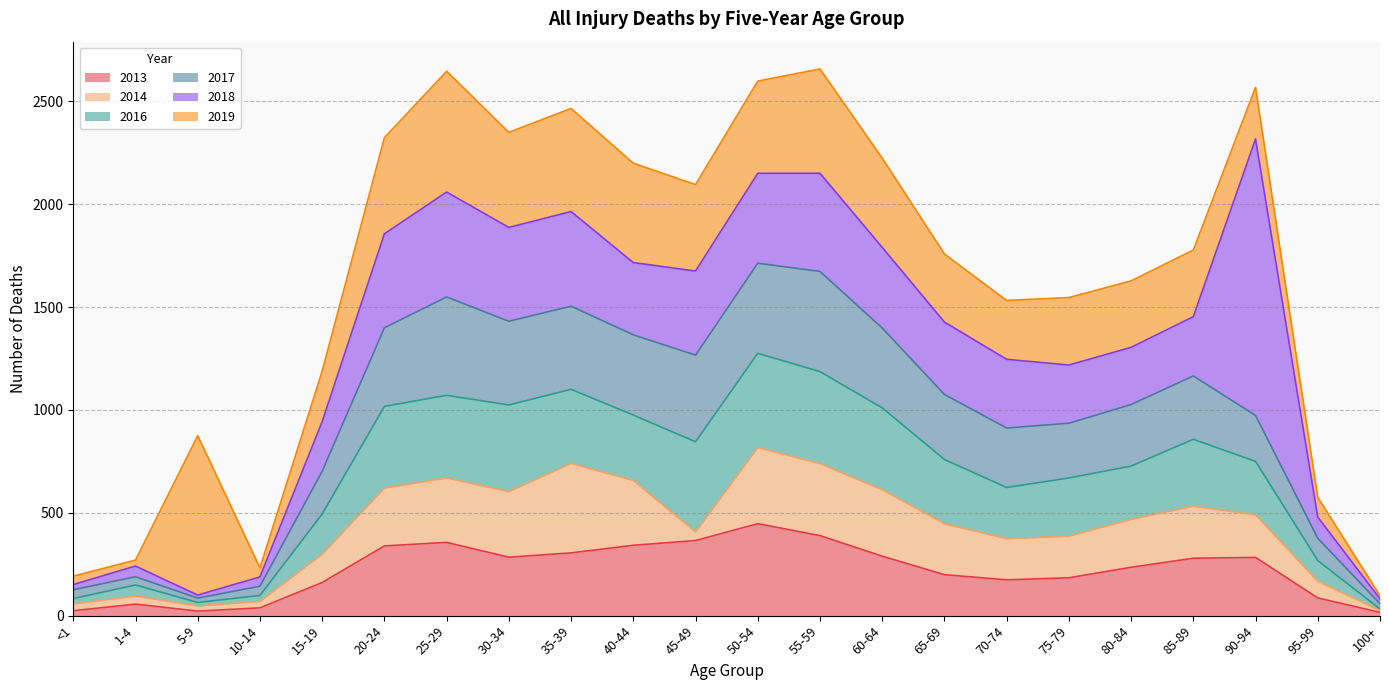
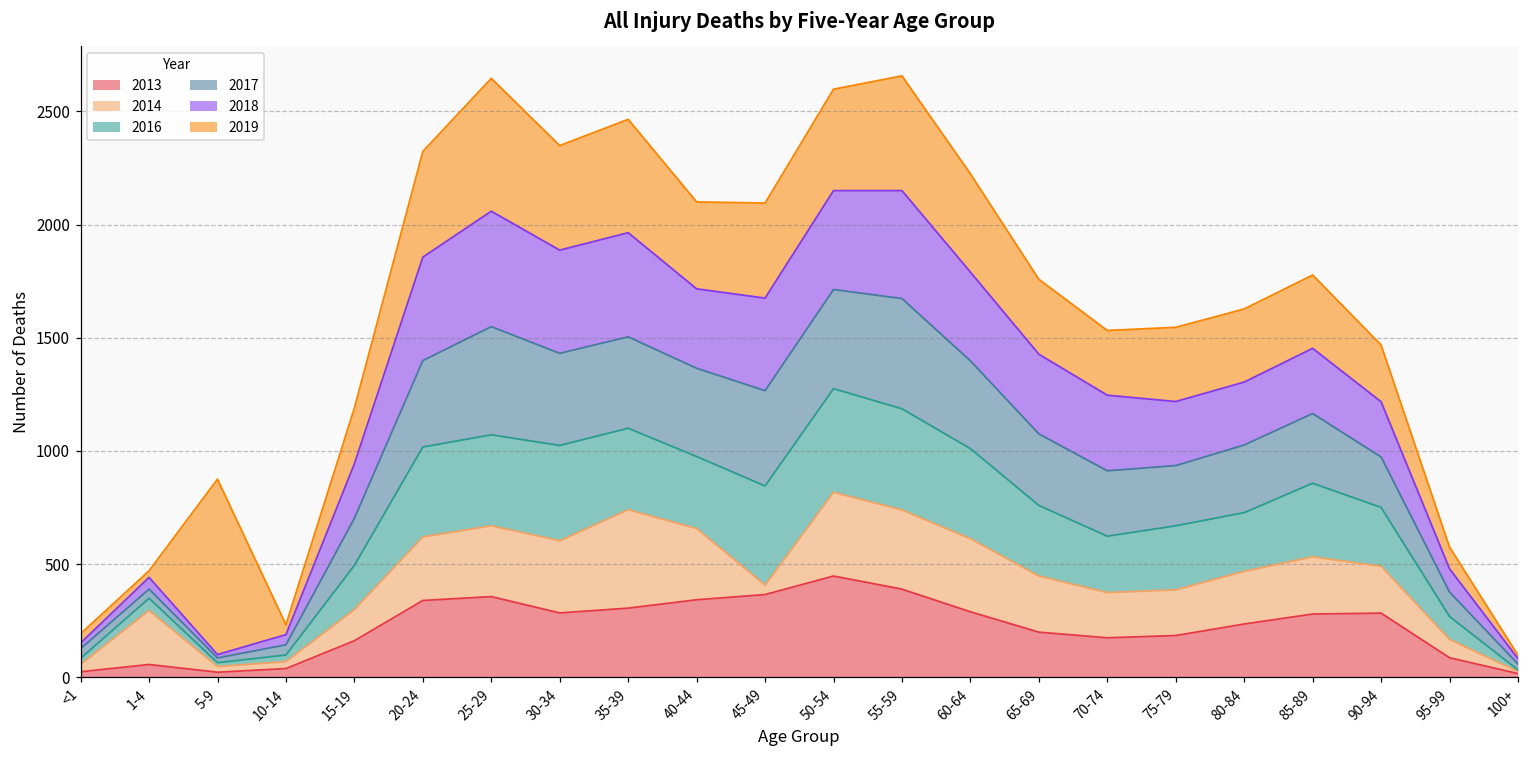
2014, 1-4: 40 -> 240
2019, 40-44: 480 -> 380
2018, 90-94: 1340 -> 240
